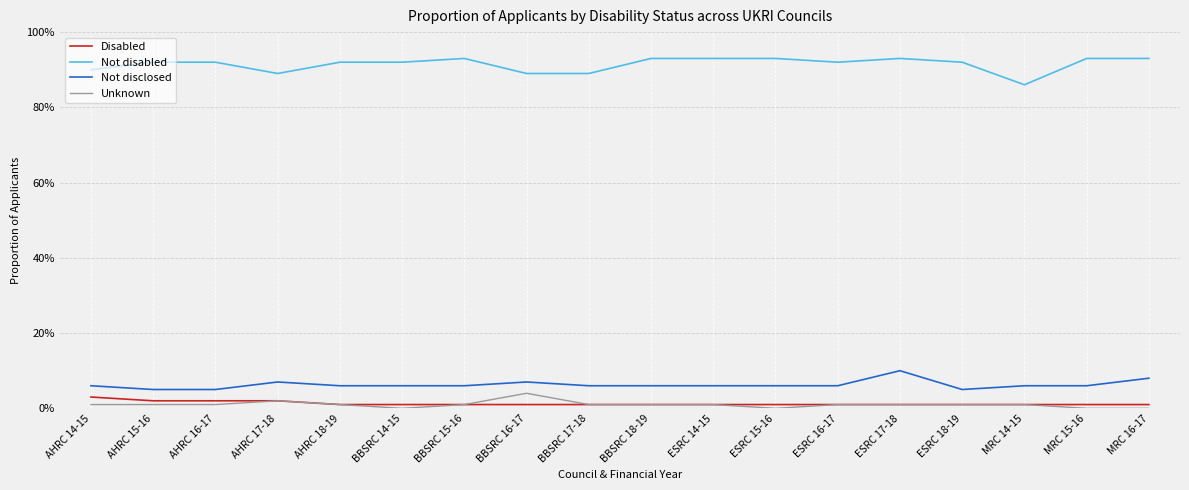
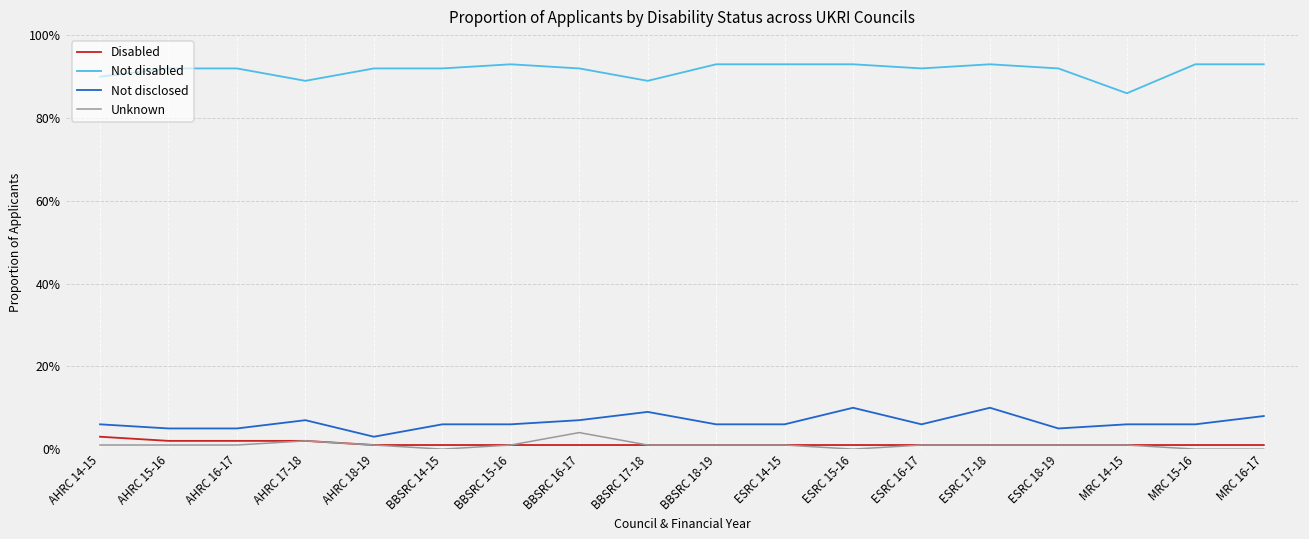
Not disclosed, AHRC 18-19: 6% -> 3%
Not disabled, BBSRC 16-17: 89% -> 92%
Not disclosed, BBSRC 17-18: 6% -> 9%
Not disclosed, ESRC 15-16: 6% -> 10%
